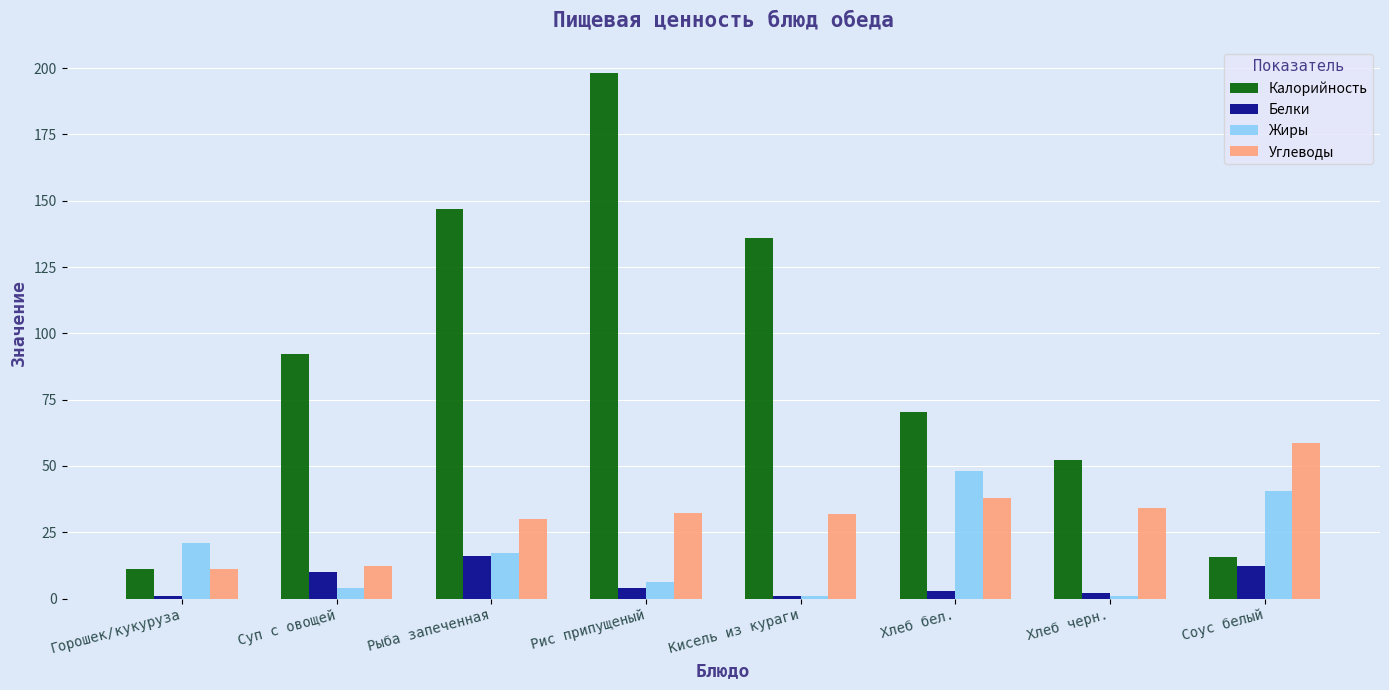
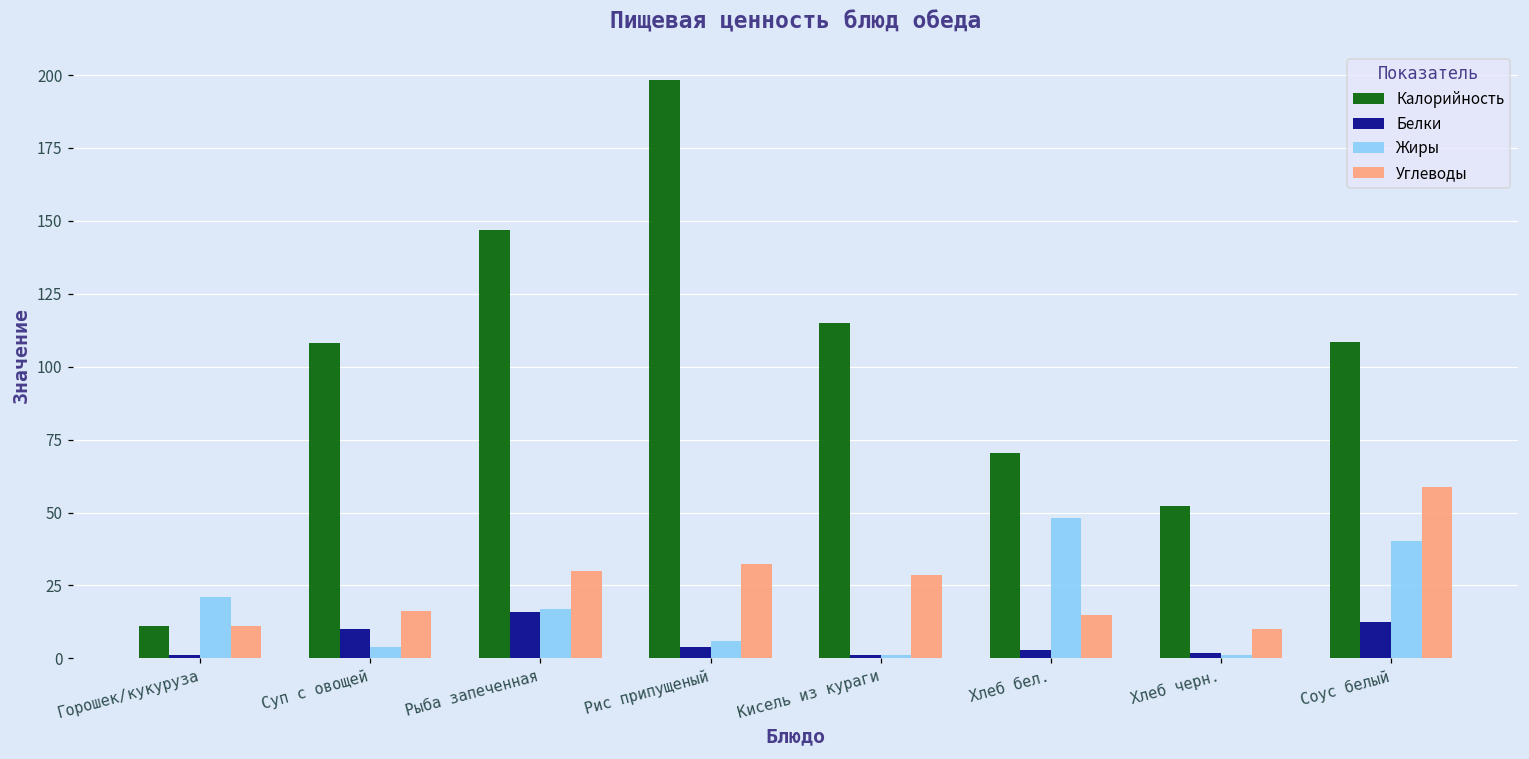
Калорийность, Суп с овощей: 92 -> 108
Углеводы, Суп с овощей: 12 -> 16
Калорийность, Кисель из кураги: 136 -> 115
Углеводы, Кисель из кураги: 32 -> 29
Углеводы, Хлеб бел.: 38 -> 15
Углеводы, Хлеб черн.: 34 -> 10
Калорийность, Соус белый: 16 -> 109
